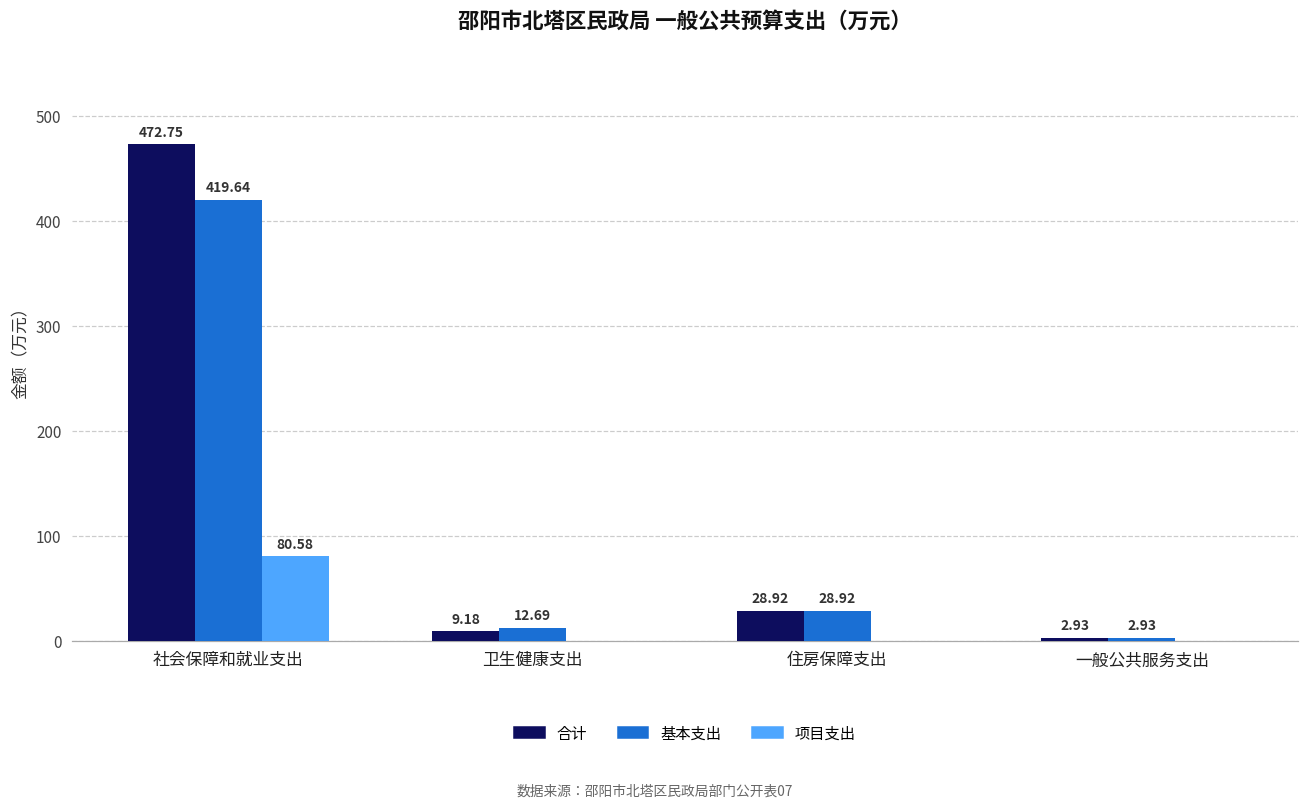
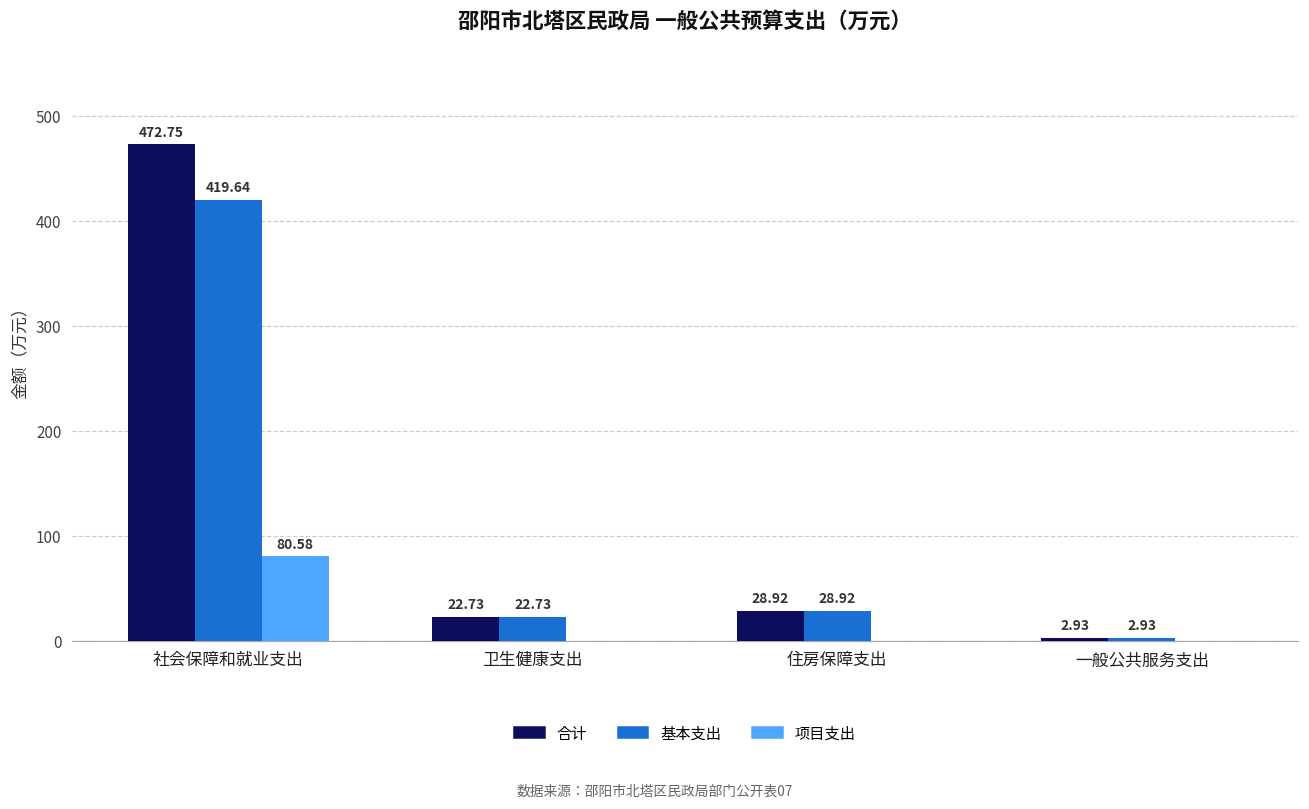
合计, 卫生健康支出: 9.18 -> 22.73
基本支出, 卫生健康支出: 12.69 -> 22.73
